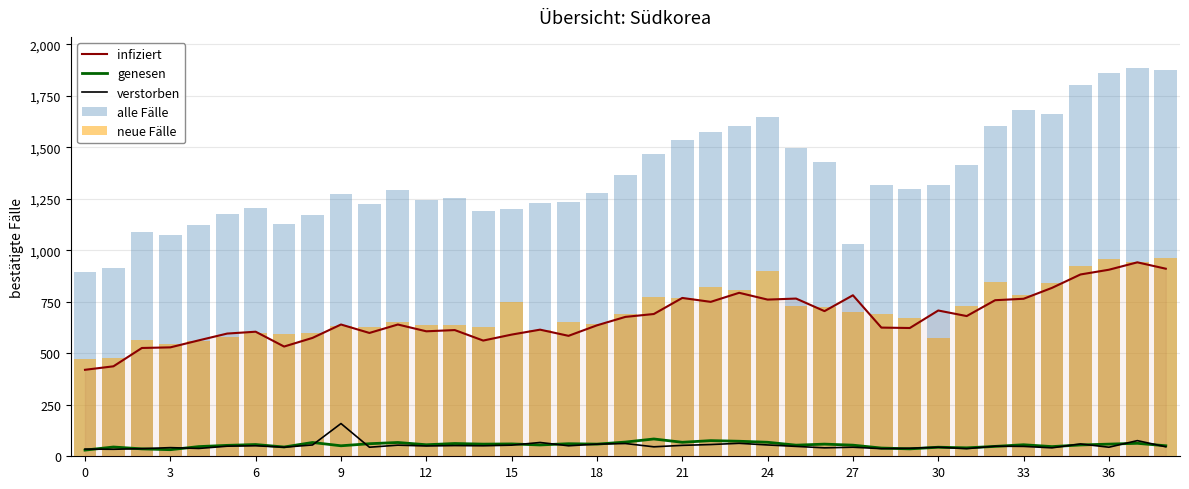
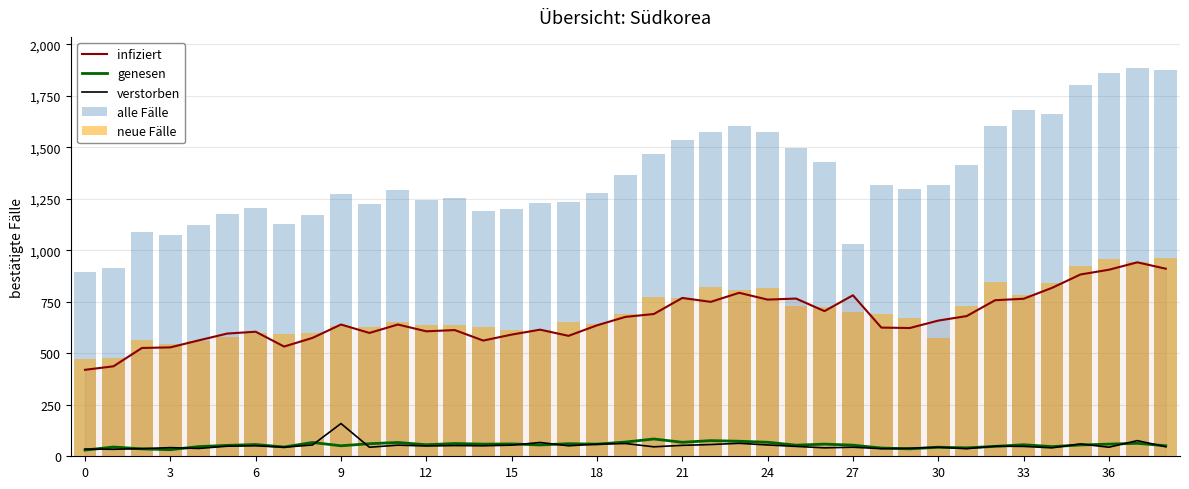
neue Fälle, 15: 750 -> 610
alle Fälle, 24: 1,650 -> 1,580
neue Fälle, 24: 900 -> 820
infiziert, 30: 710 -> 660
